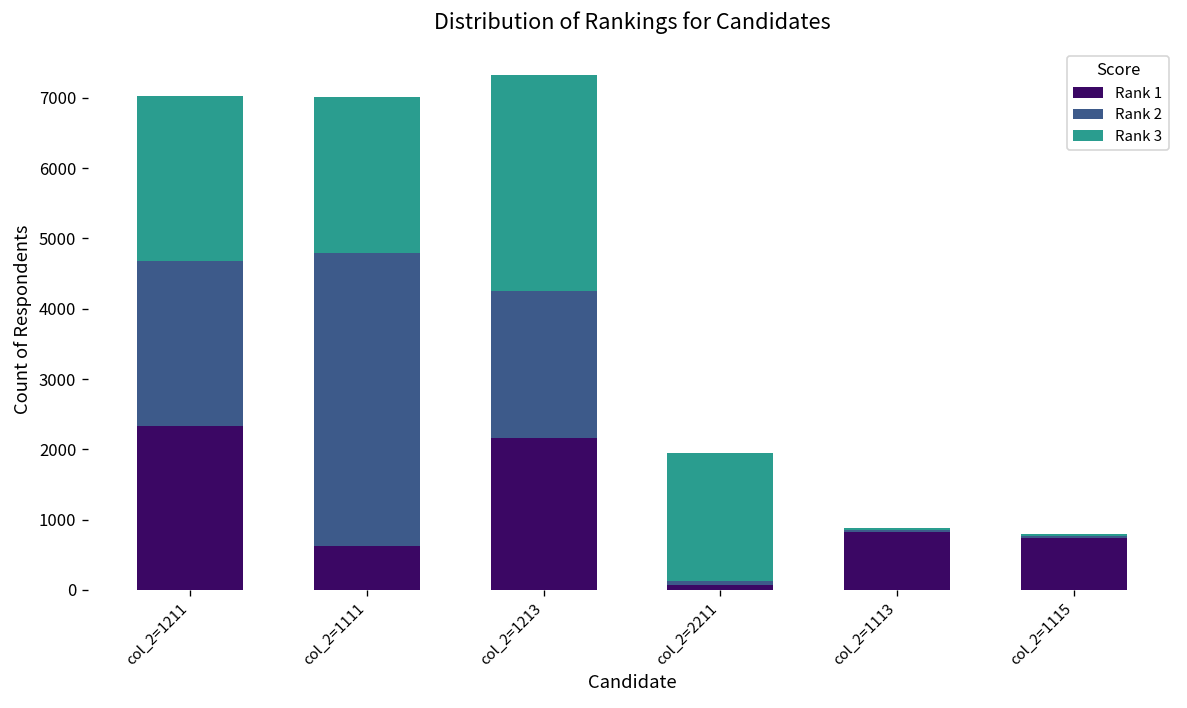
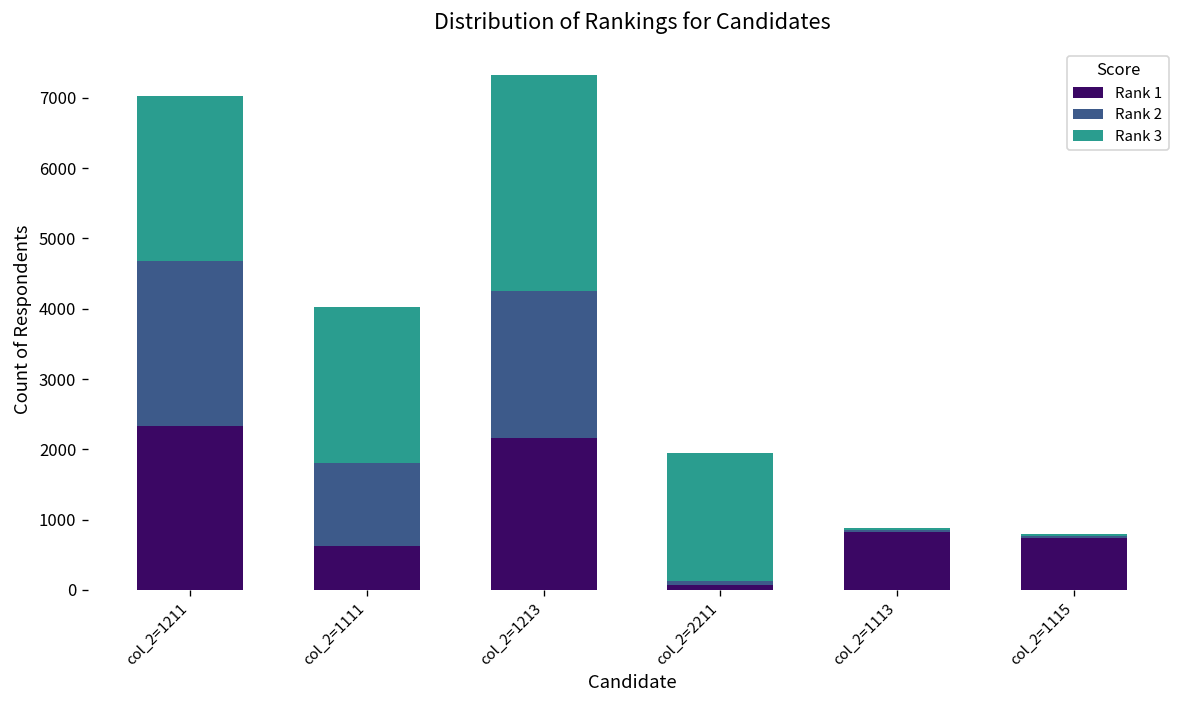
Rank 2, col_2=1111: 4200 -> 1200
